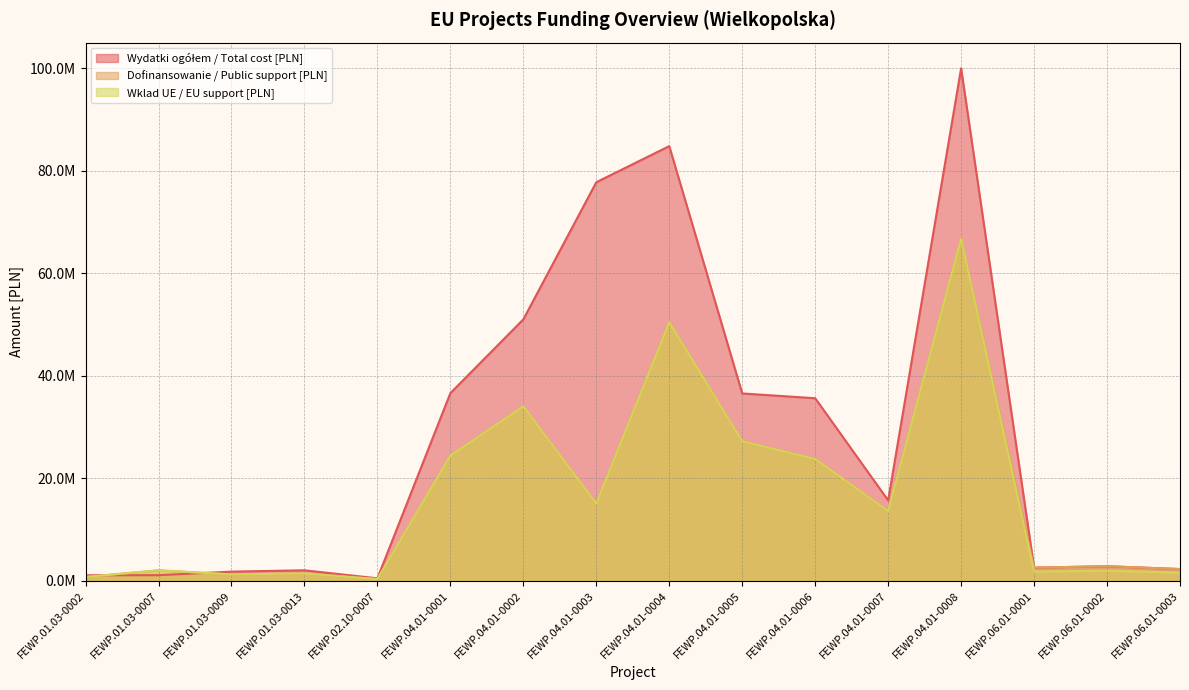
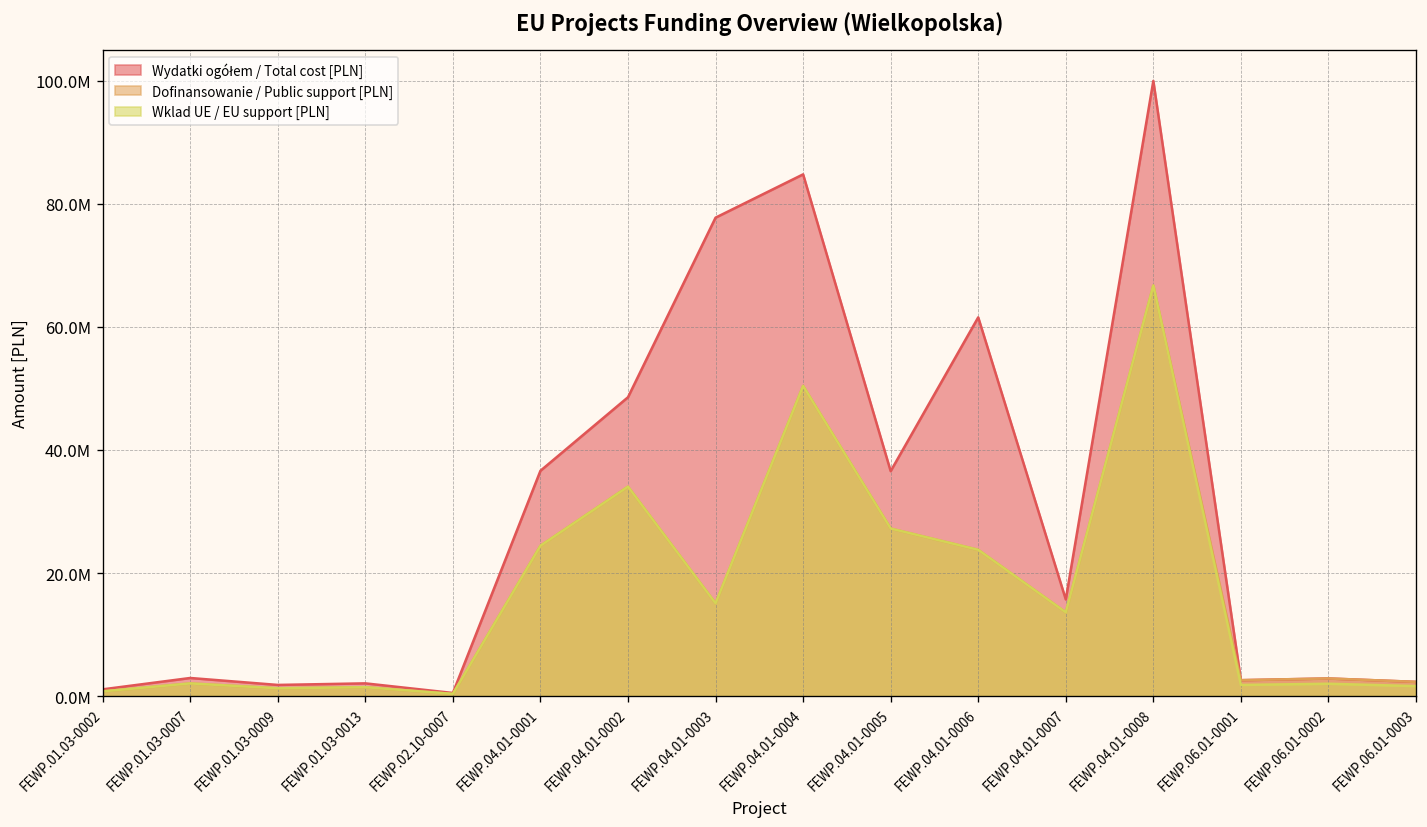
Wydatki ogółem / Total cost [PLN], FEWP.01.03-0007: 1000000 -> 3000000
Wydatki ogółem / Total cost [PLN], FEWP.04.01-0002: 51000000 -> 49000000
Wydatki ogółem / Total cost [PLN], FEWP.04.01-0006: 36000000 -> 62000000
